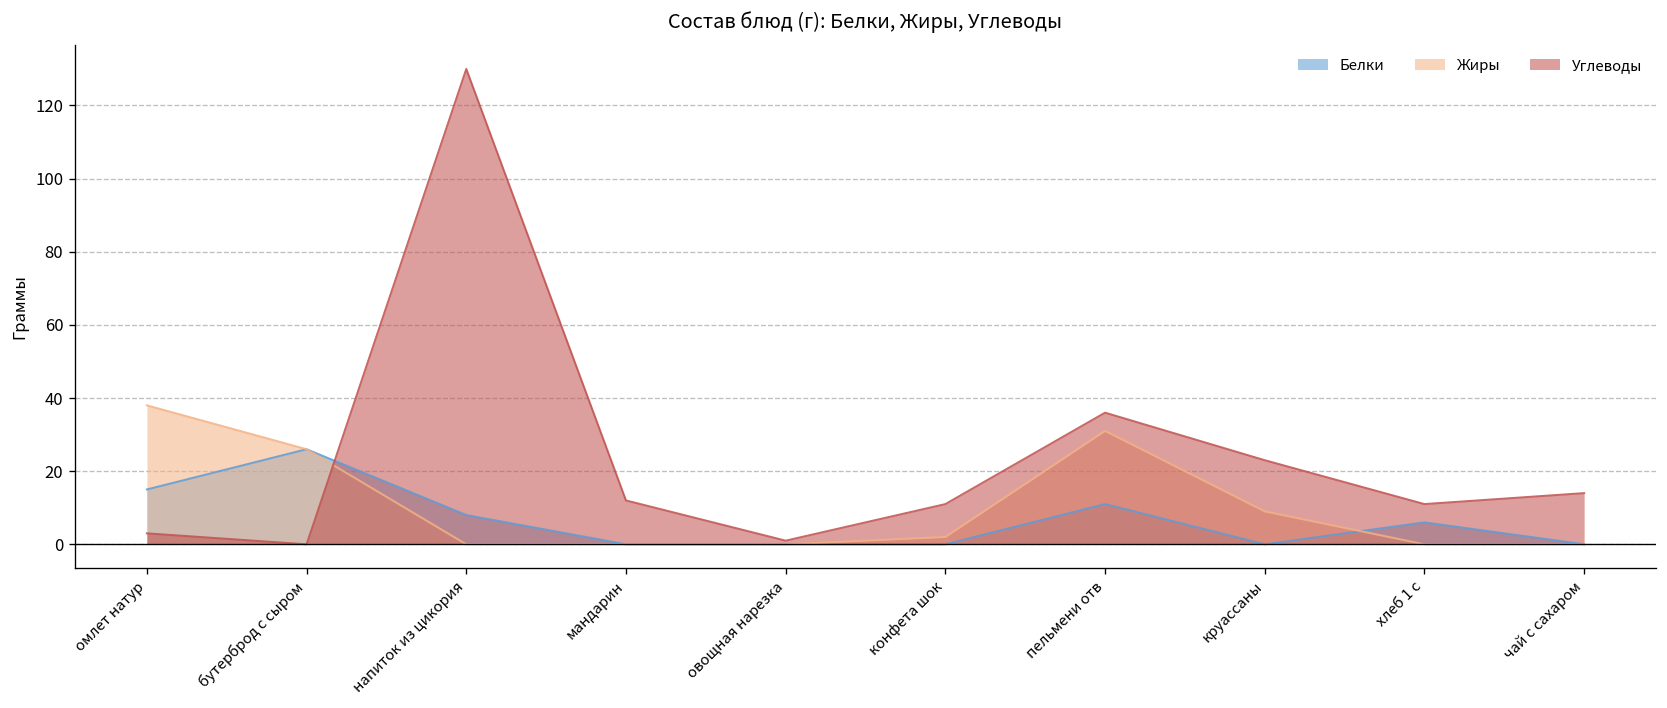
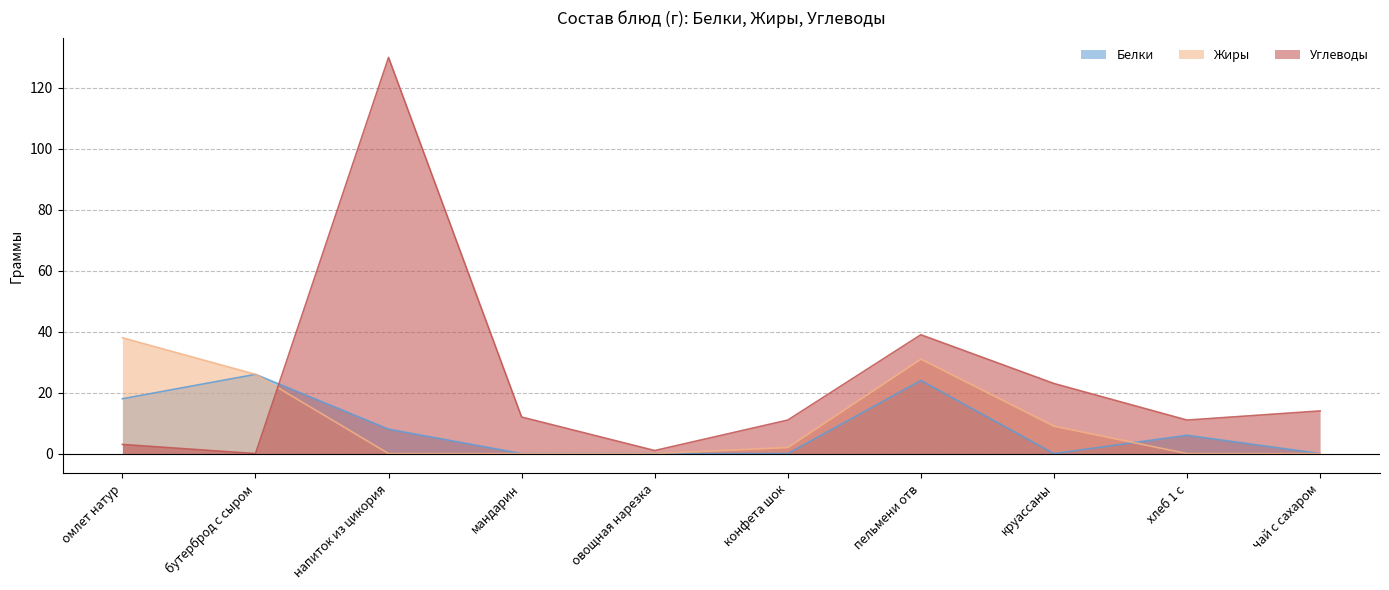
Белки, омлет натур: 15 -> 18
Белки, пельмени отв: 11 -> 24
Углеводы, пельмени отв: 36 -> 39
